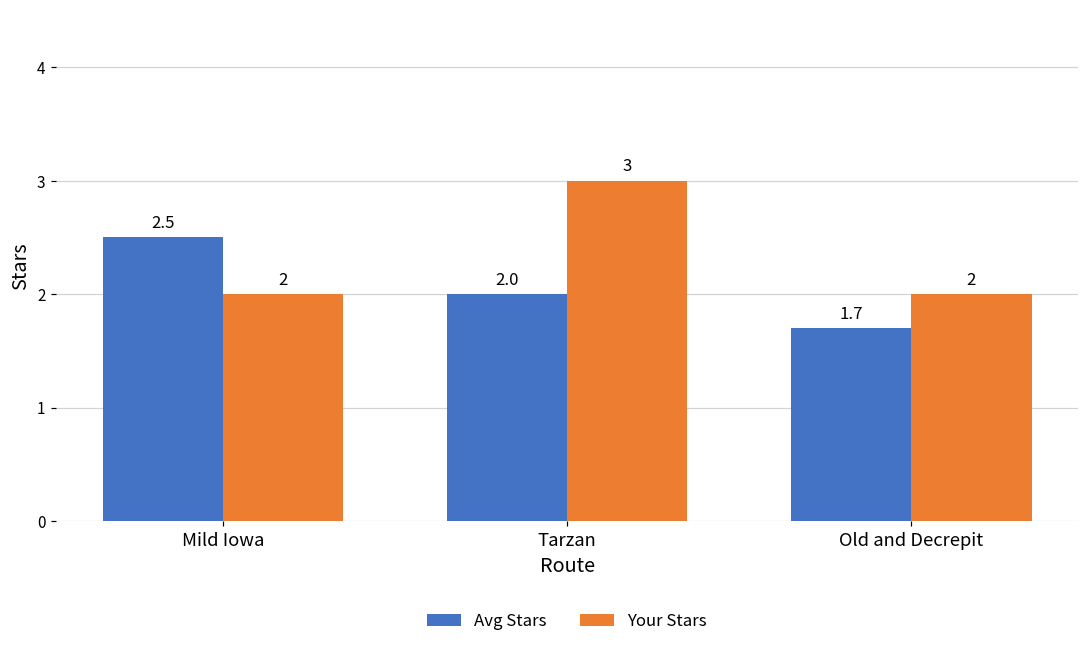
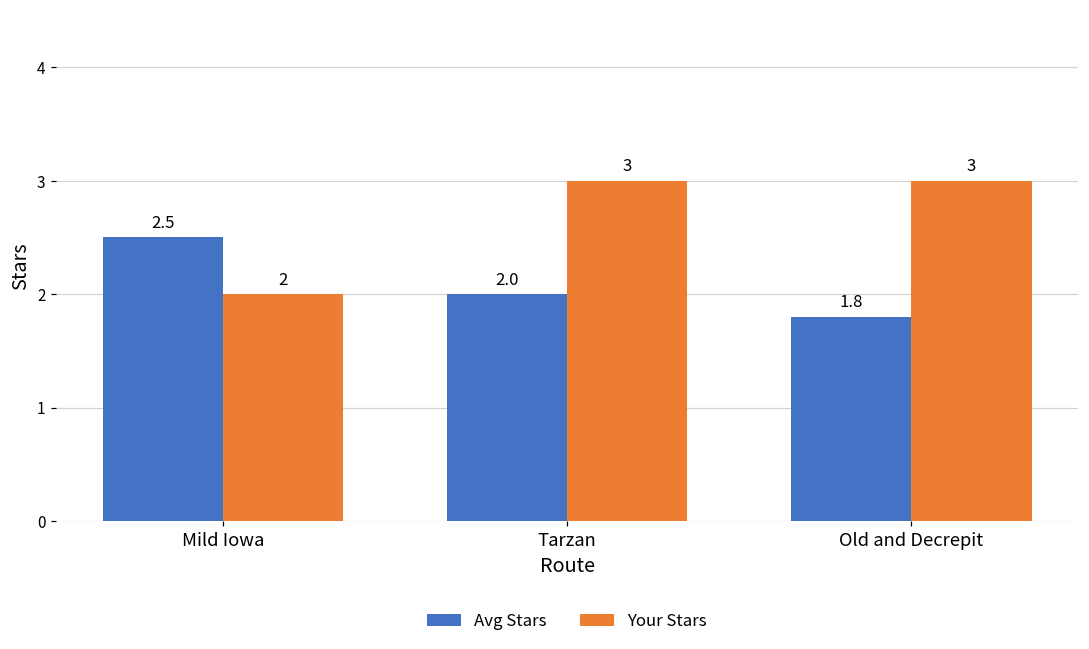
Avg Stars, Old and Decrepit: 1.7 -> 1.8
Your Stars, Old and Decrepit: 2 -> 3
